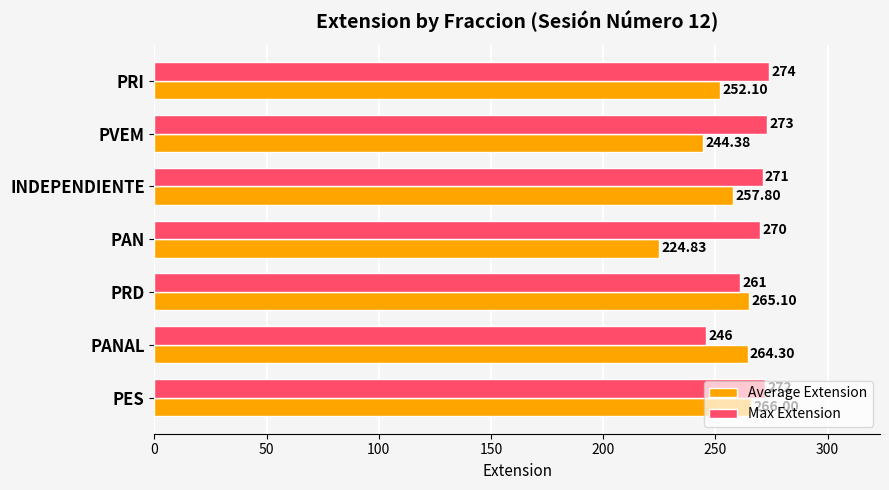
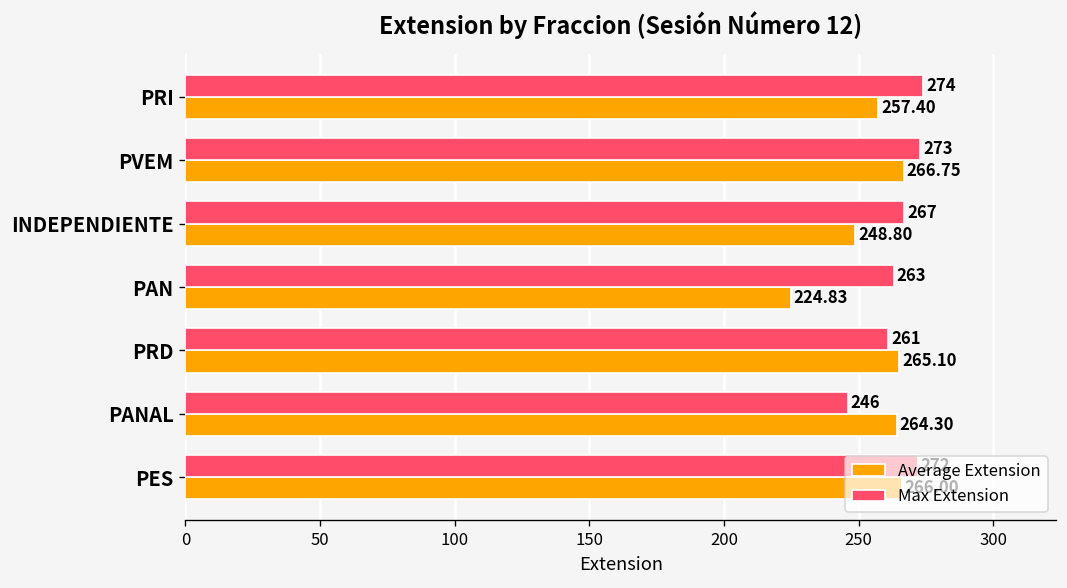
Average Extension, PRI: 252.10 -> 257.40
Average Extension, PVEM: 244.38 -> 266.75
Max Extension, INDEPENDIENTE: 271 -> 267
Average Extension, INDEPENDIENTE: 257.80 -> 248.80
Max Extension, PAN: 270 -> 263
